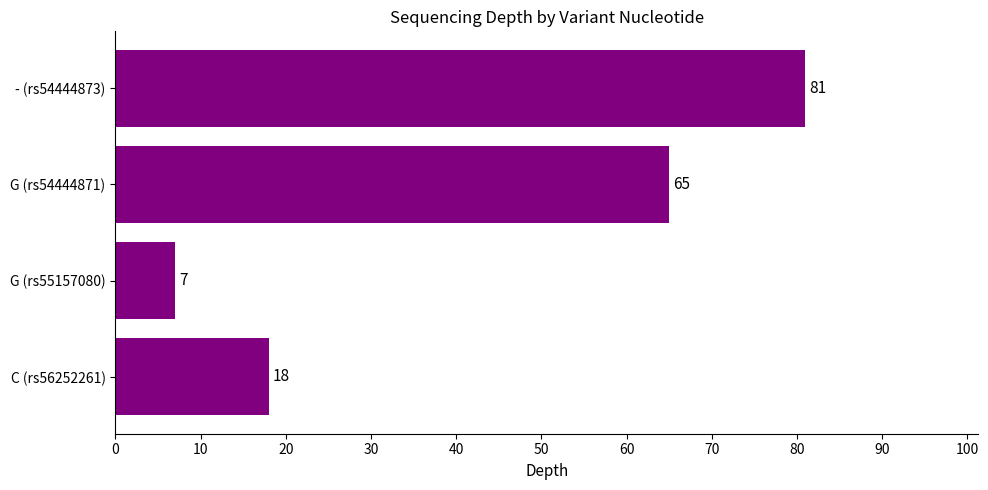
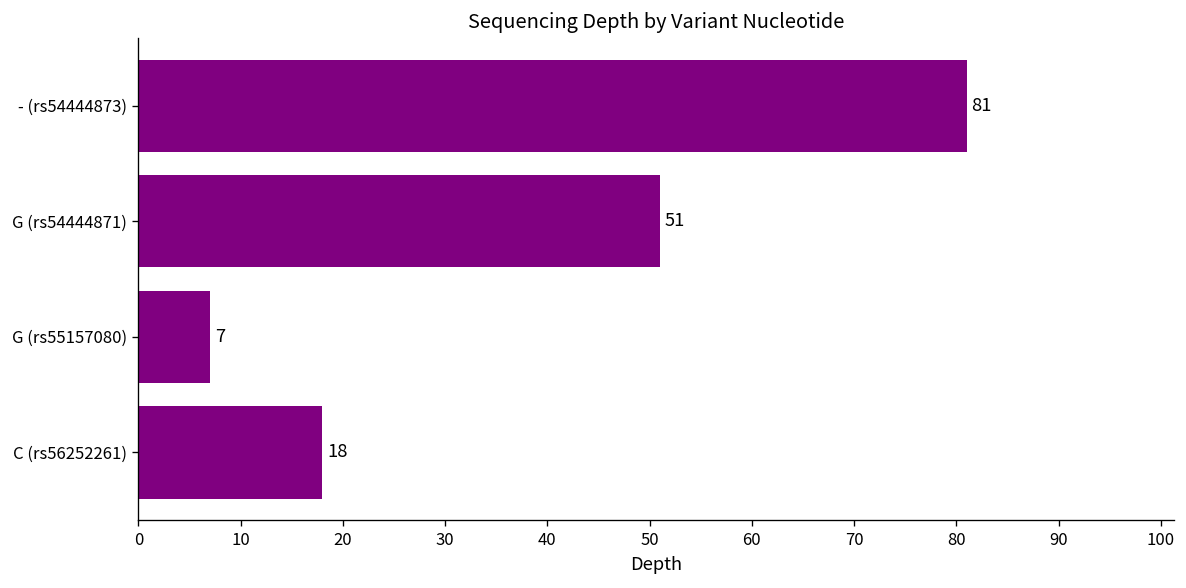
G (rs54444871): 65 -> 51
